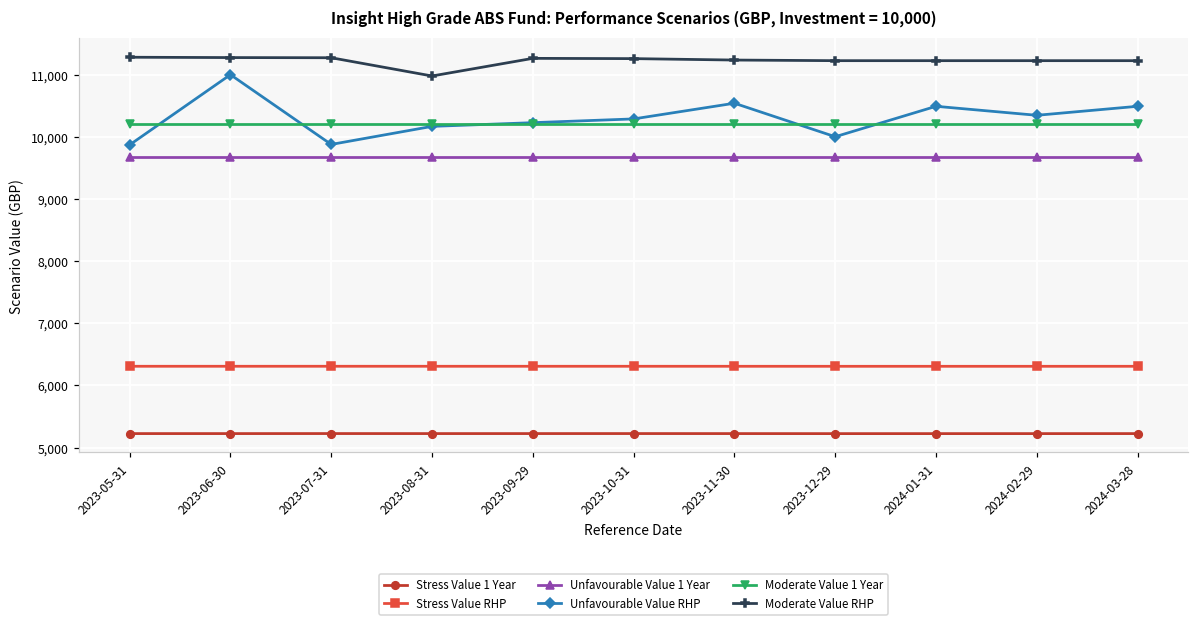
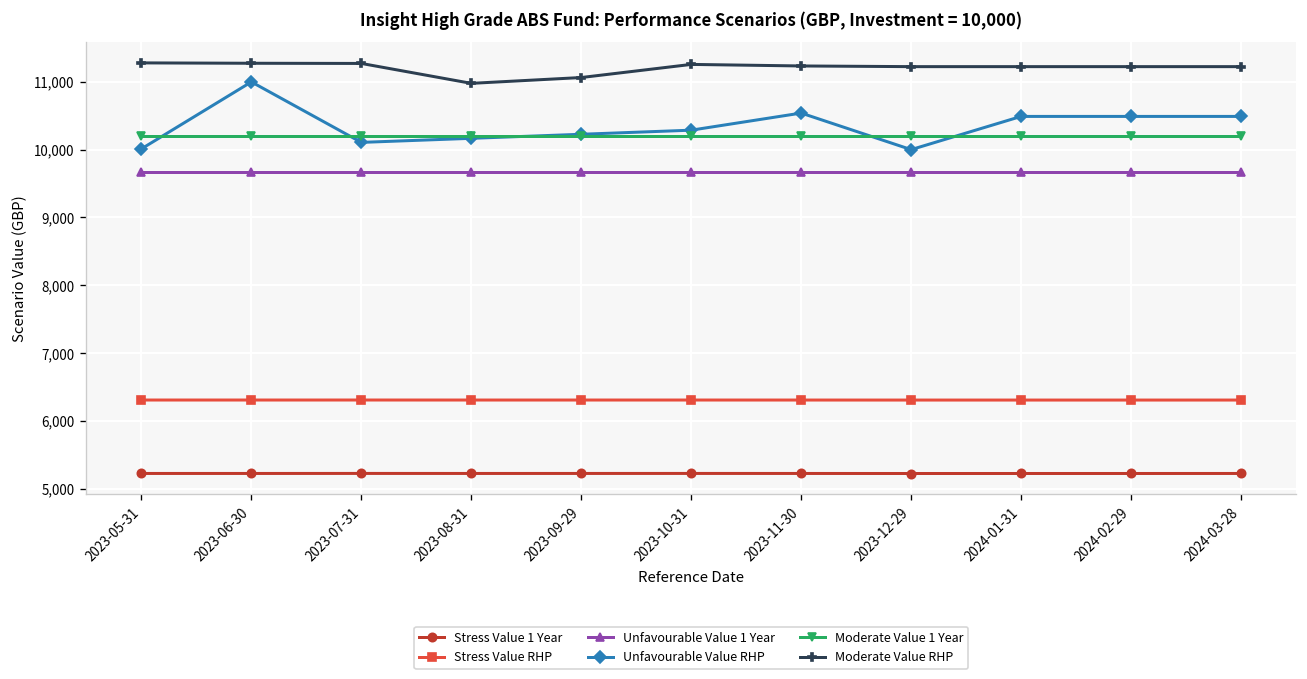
Unfavourable Value RHP, 2023-05-31: 9,900 -> 10,000
Unfavourable Value RHP, 2023-07-31: 9,900 -> 10,100
Moderate Value RHP, 2023-09-29: 11,300 -> 11,100
Unfavourable Value RHP, 2024-02-29: 10,300 -> 10,500
